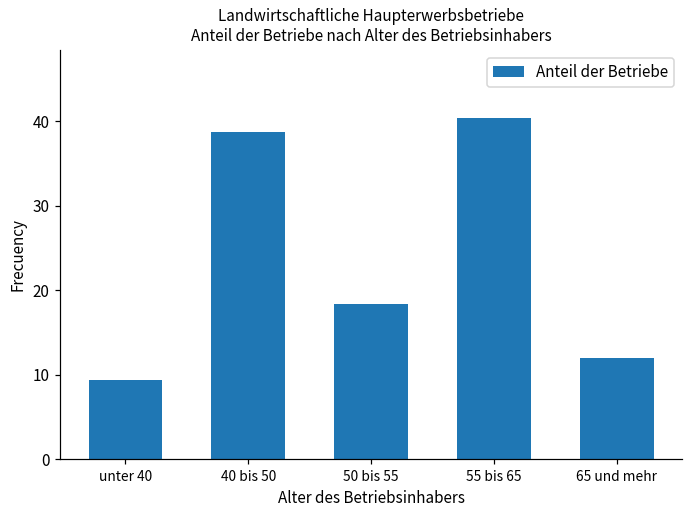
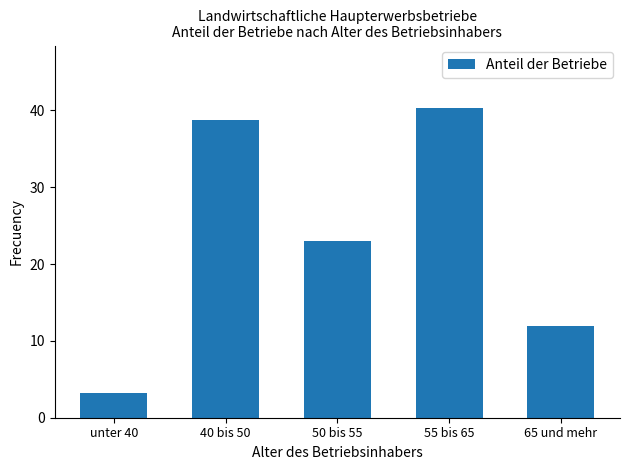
unter 40: 9 -> 3
50 bis 55: 18 -> 23
